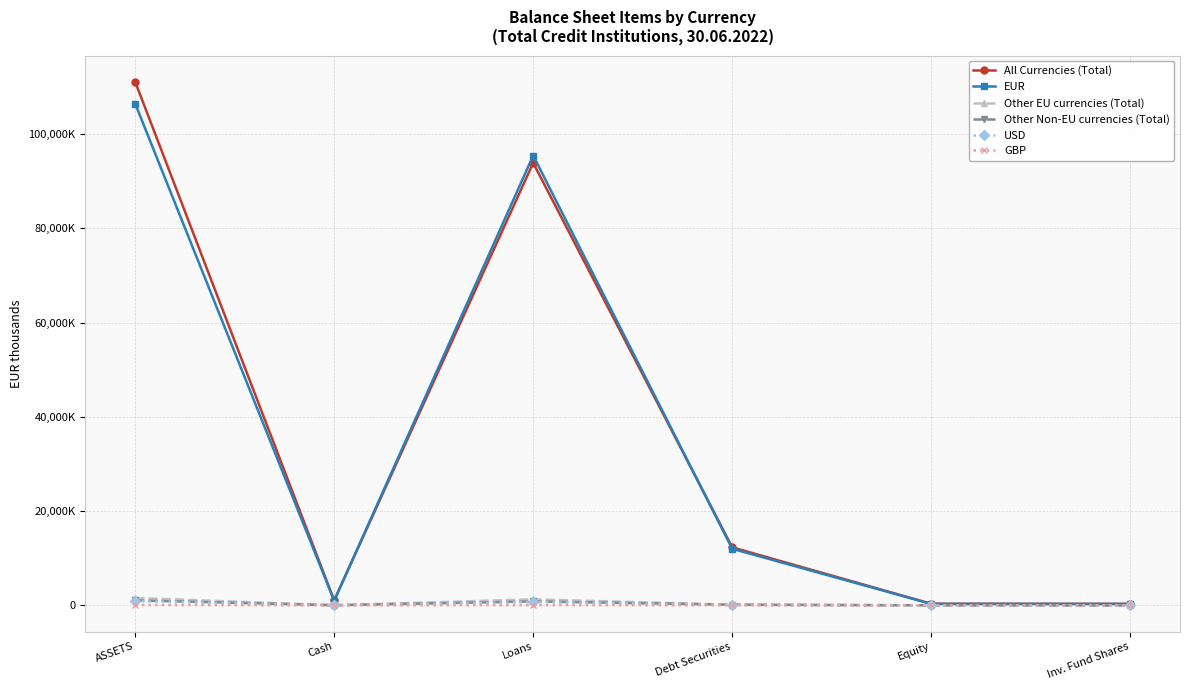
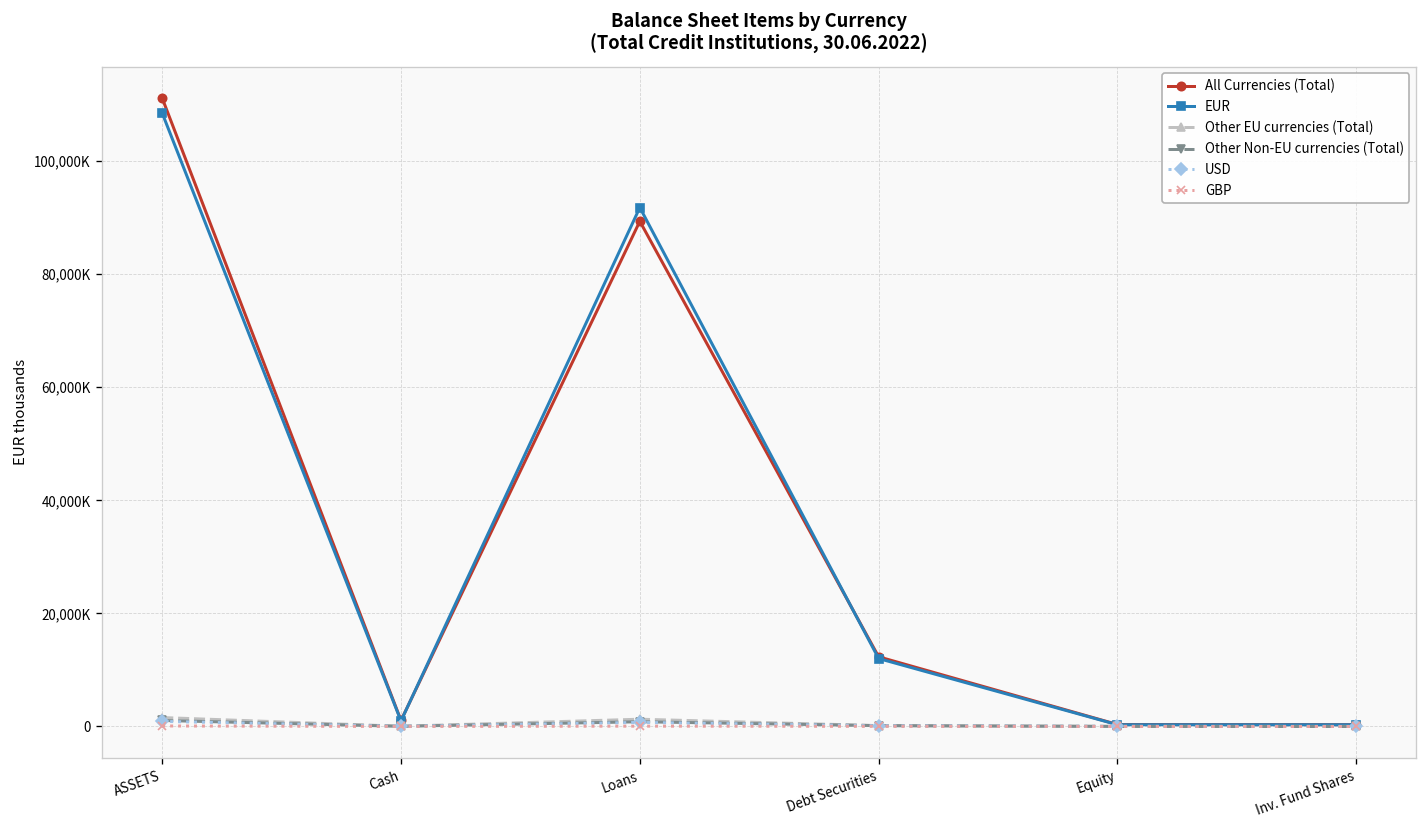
EUR, ASSETS: 107,000,000 -> 108,000,000
All Currencies (Total), Loans: 94,000,000 -> 89,000,000
EUR, Loans: 95,000,000 -> 92,000,000
